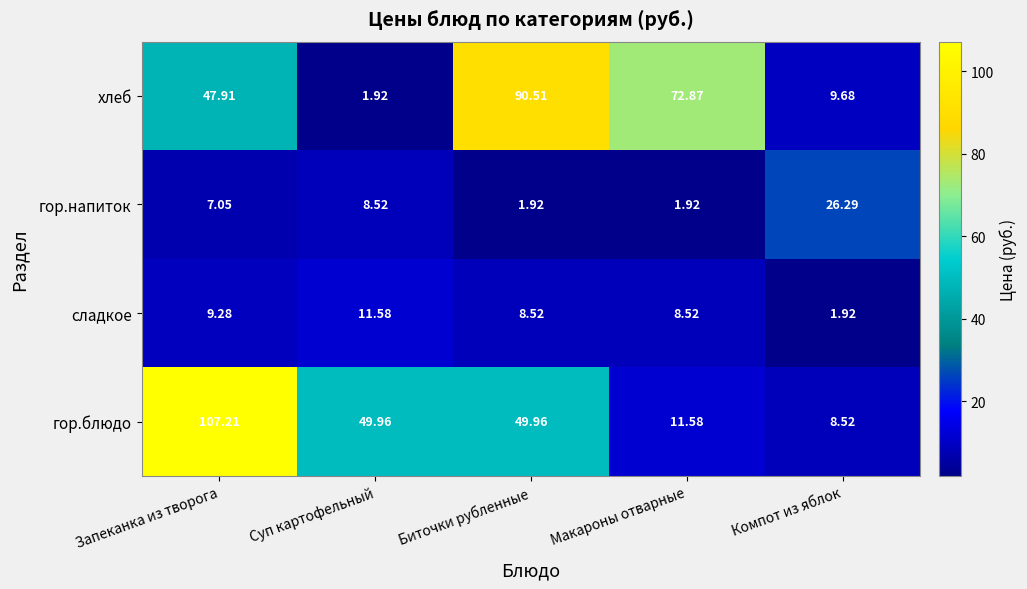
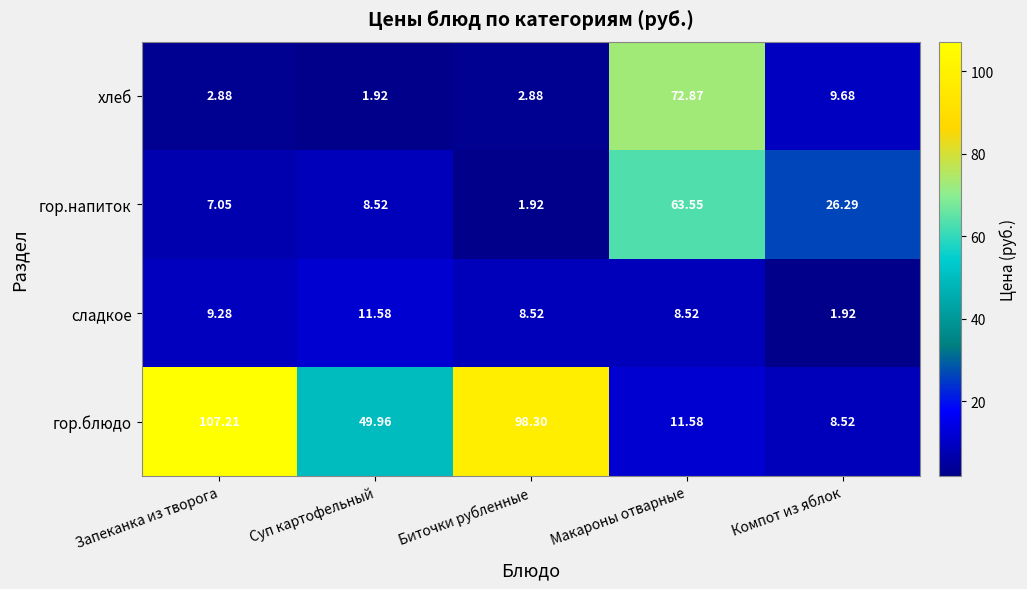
хлеб, Запеканка из творога: 47.91 -> 2.88
хлеб, Биточки рубленные: 90.51 -> 2.88
гор.напиток, Макароны отварные: 1.92 -> 63.55
гор.блюдо, Биточки рубленные: 49.96 -> 98.30
